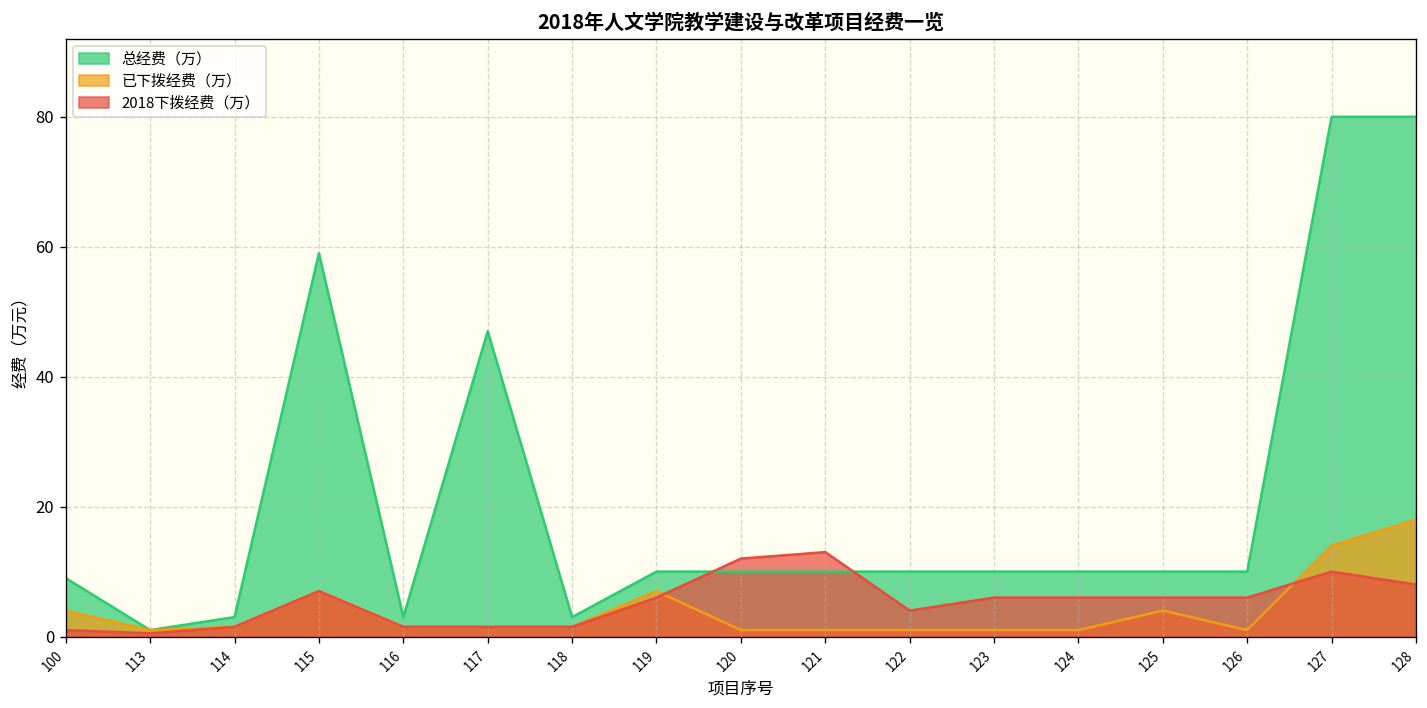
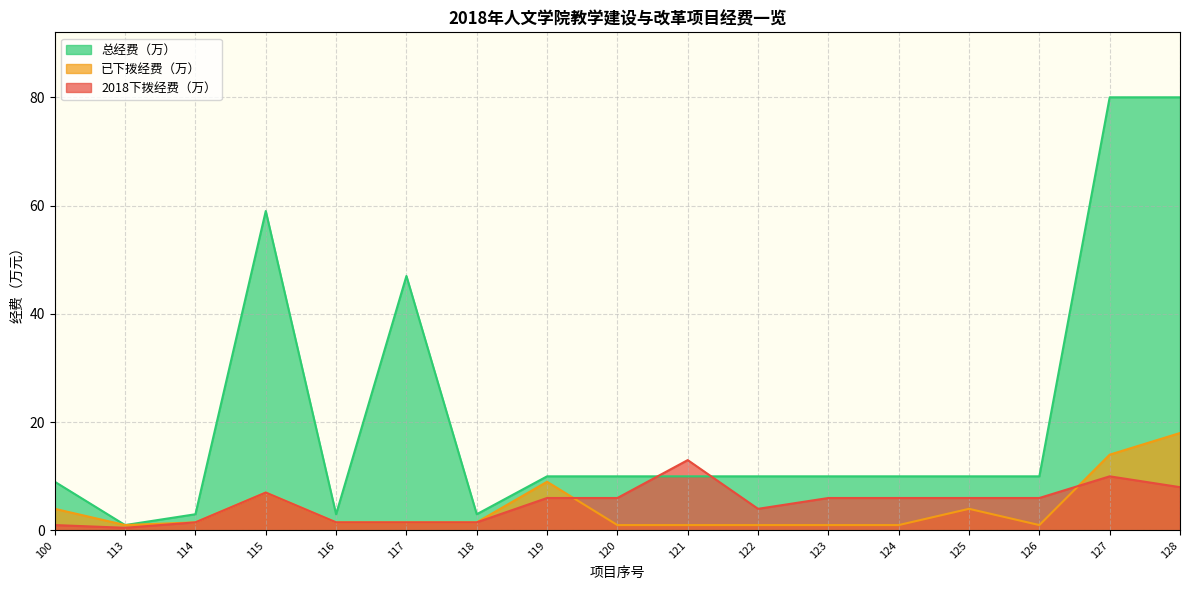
已下拨经费（万）, 119: 7 -> 9
2018下拨经费（万）, 120: 12 -> 6
